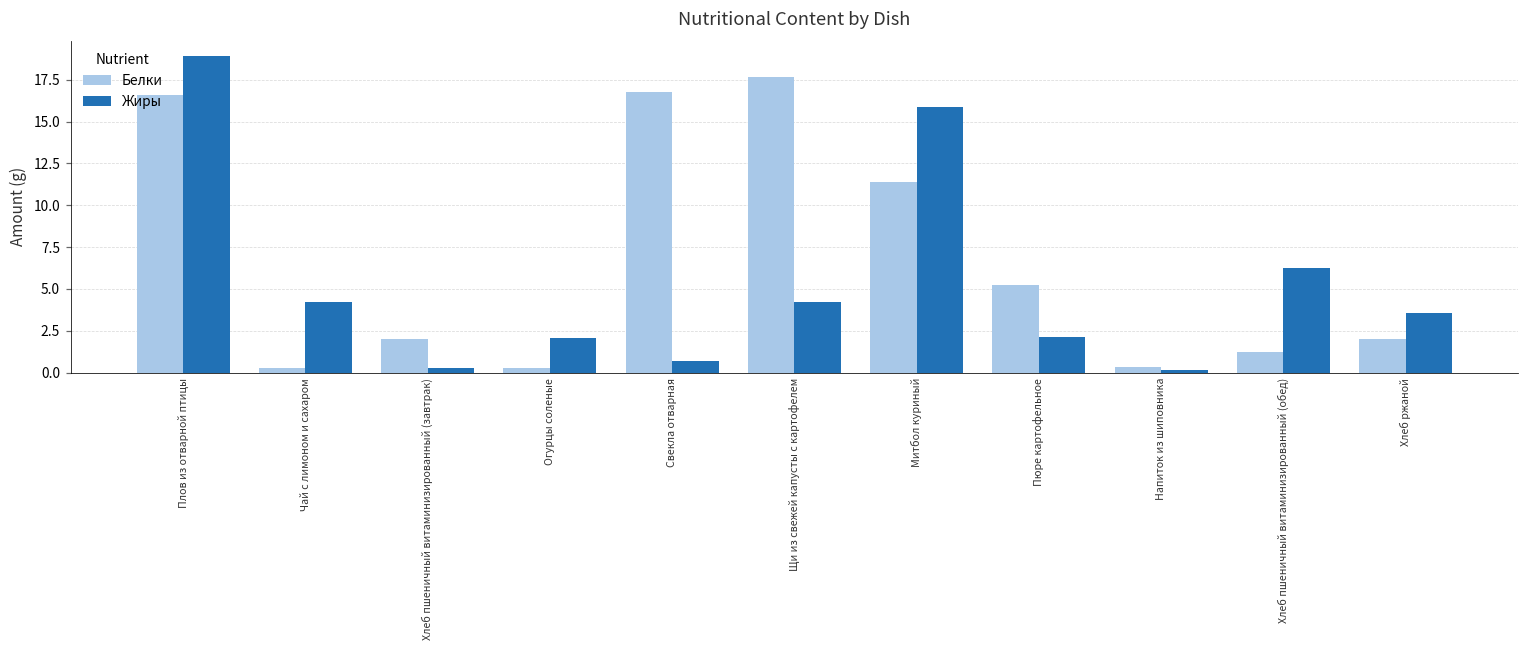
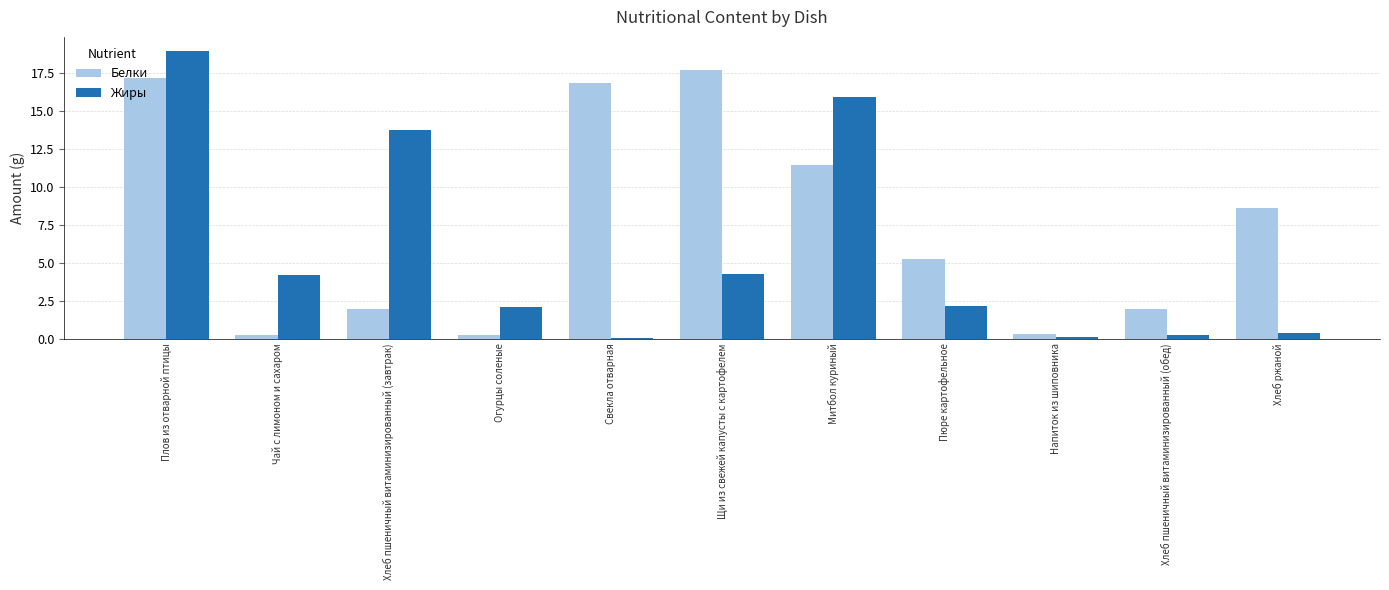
Белки, Плов из отварной птицы: 16.6 -> 17.1
Жиры, Хлеб пшеничный витаминизированный (завтрак): 0.3 -> 13.7
Жиры, Свекла отварная: 0.7 -> 0.1
Белки, Хлеб пшеничный витаминизированный (обед): 1.2 -> 2.0
Жиры, Хлеб пшеничный витаминизированный (обед): 6.2 -> 0.3
Белки, Хлеб ржаной: 2.0 -> 8.6
Жиры, Хлеб ржаной: 3.6 -> 0.4
